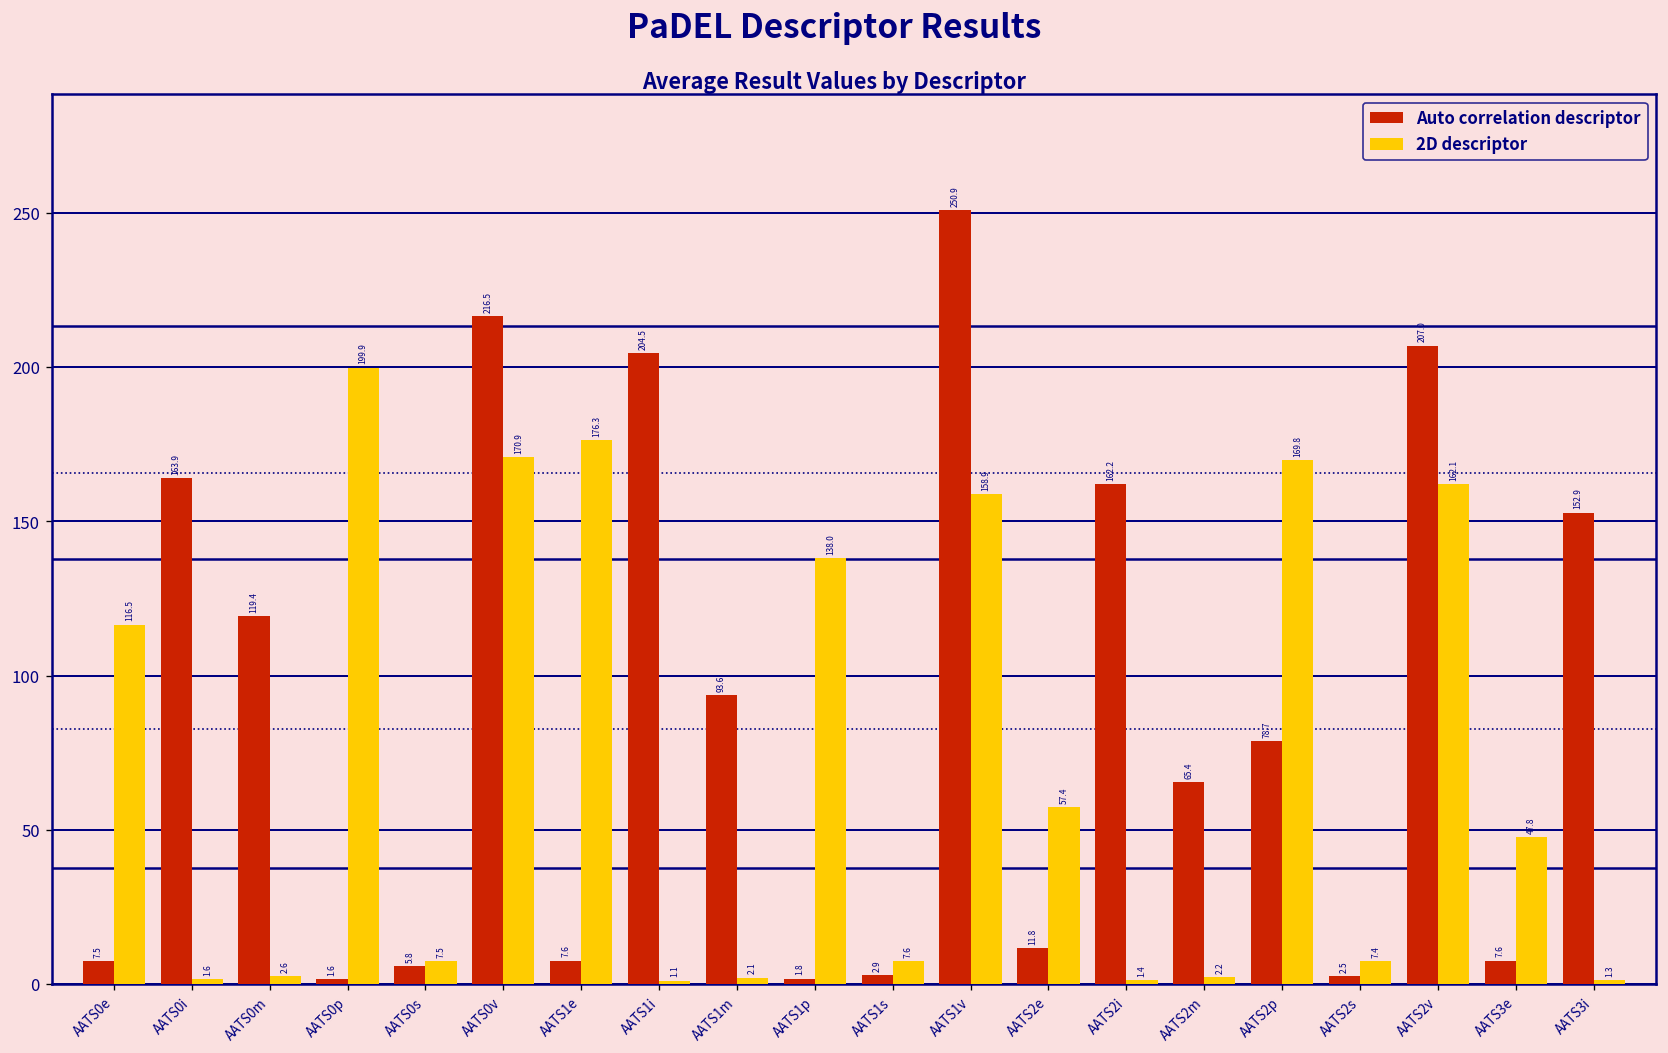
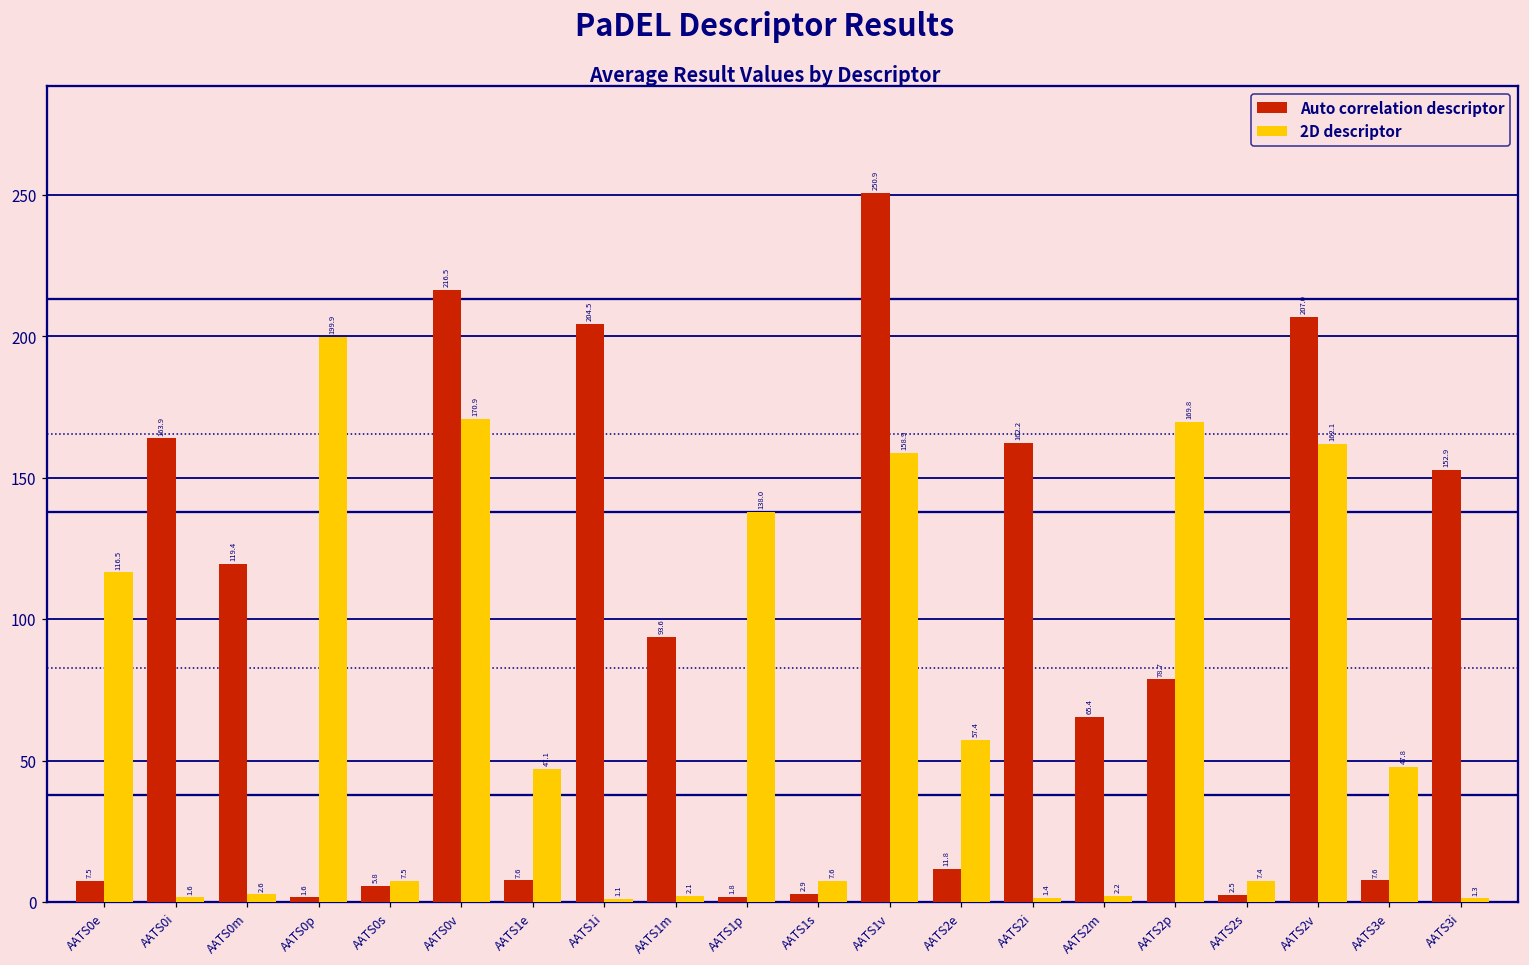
2D descriptor, AATS1e: 176.3 -> 47.1
